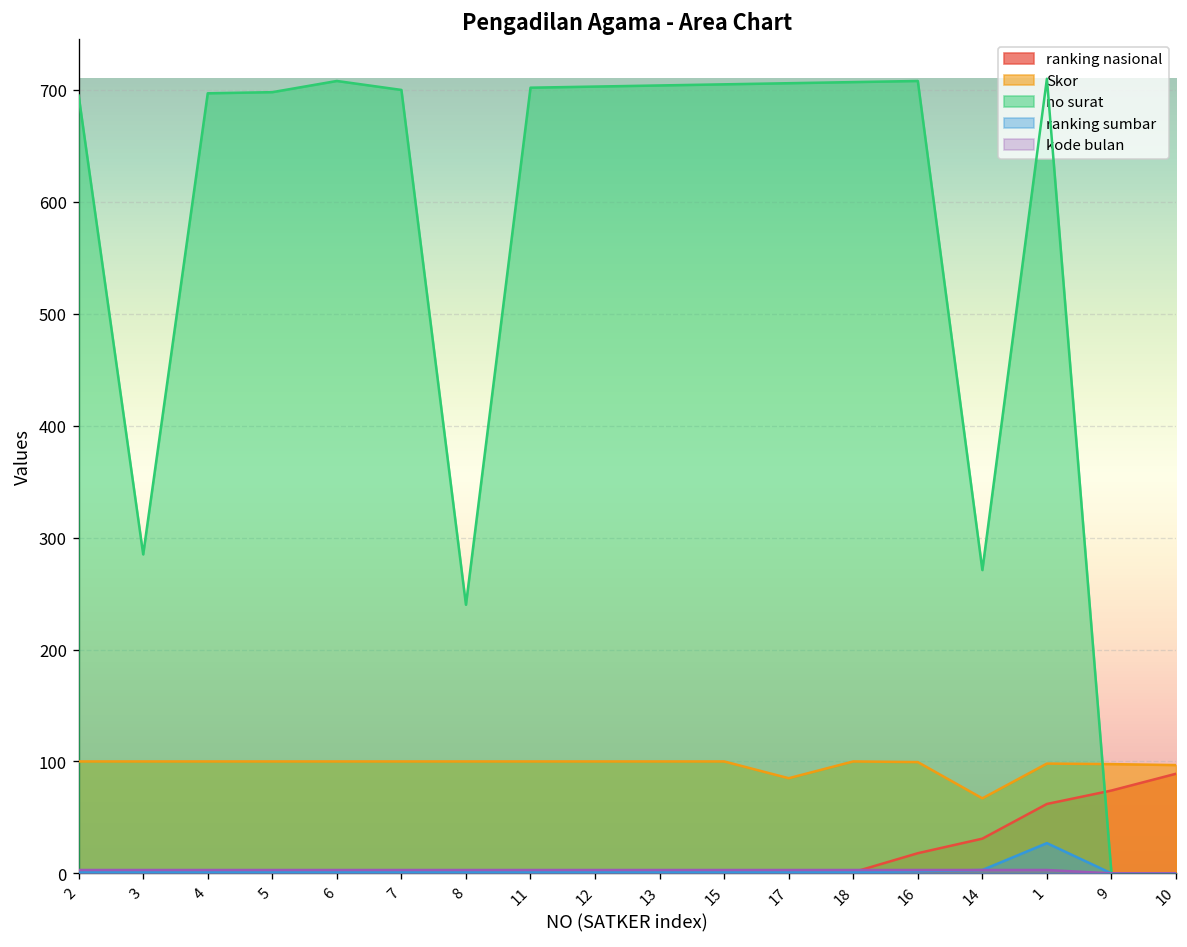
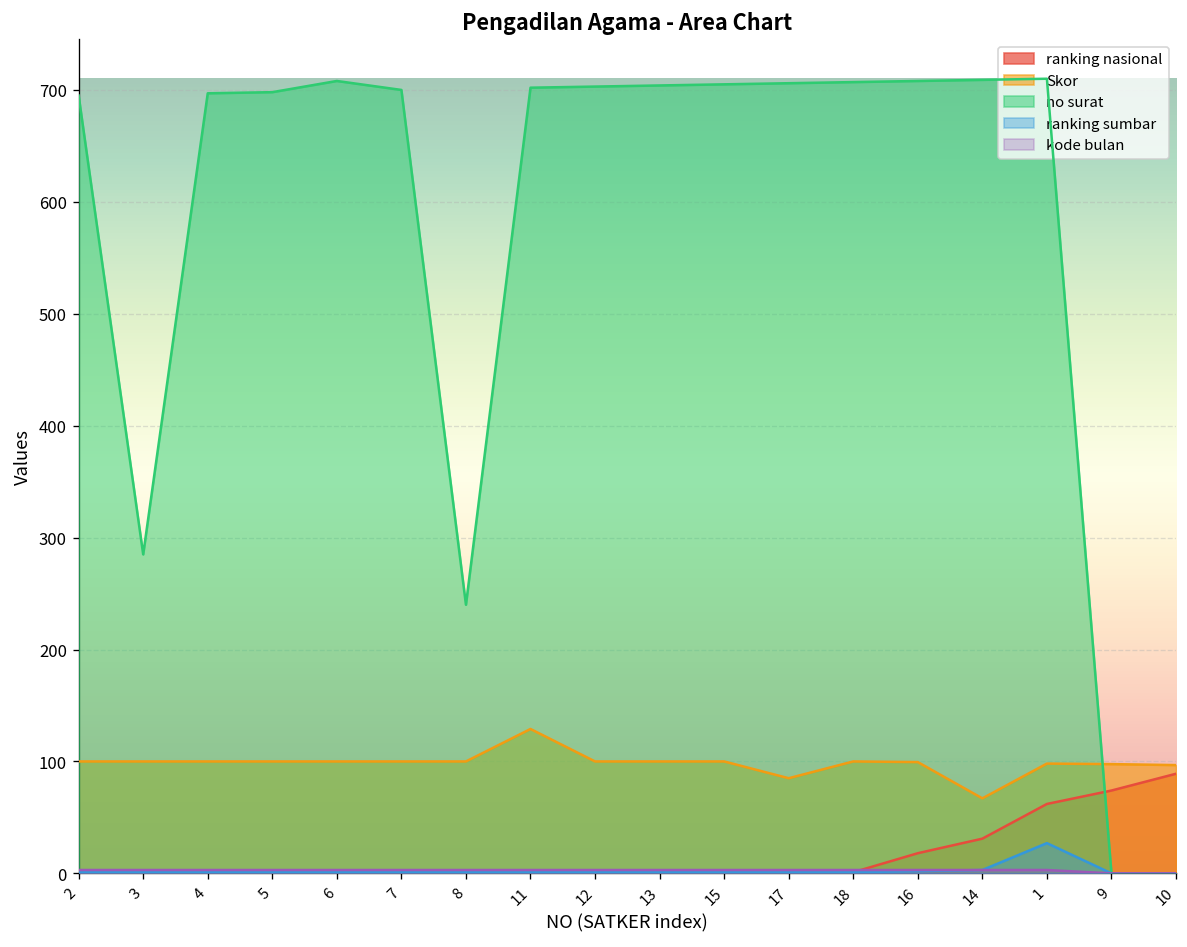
Skor, 11: 100 -> 130
no surat, 14: 270 -> 710
